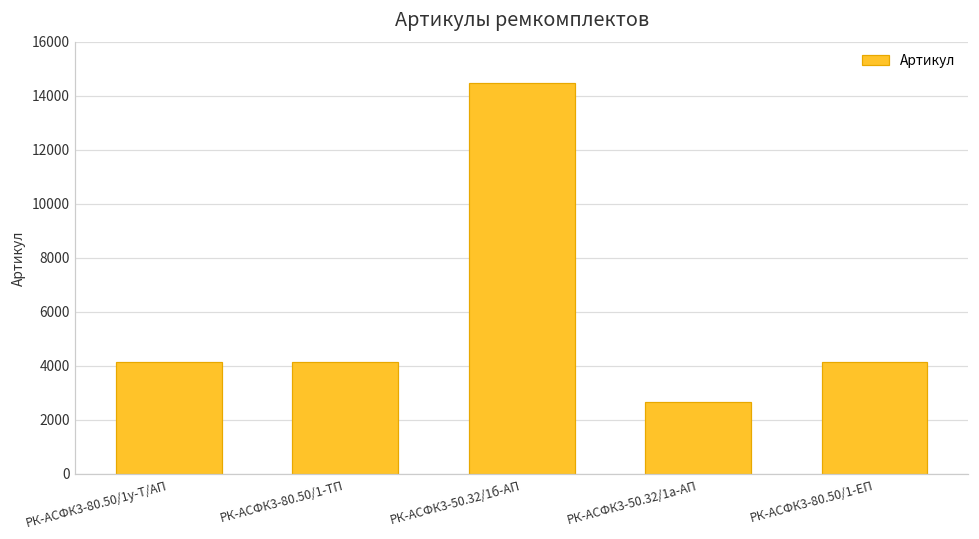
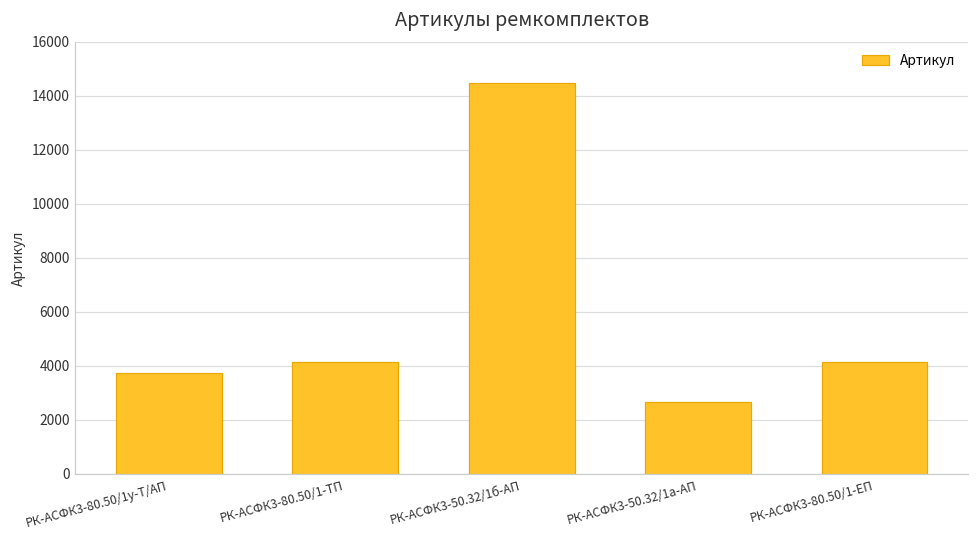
РК-АСФК3-80.50/1у-Т/АП: 4100 -> 3700
